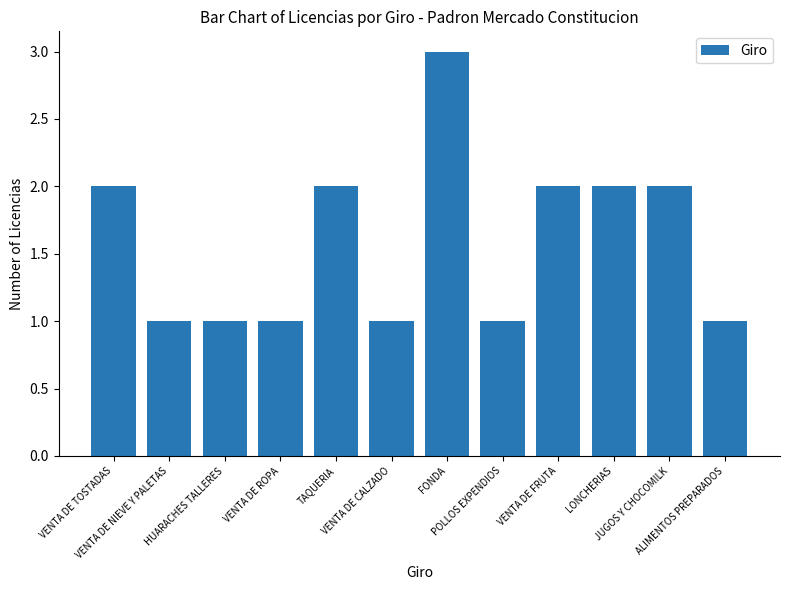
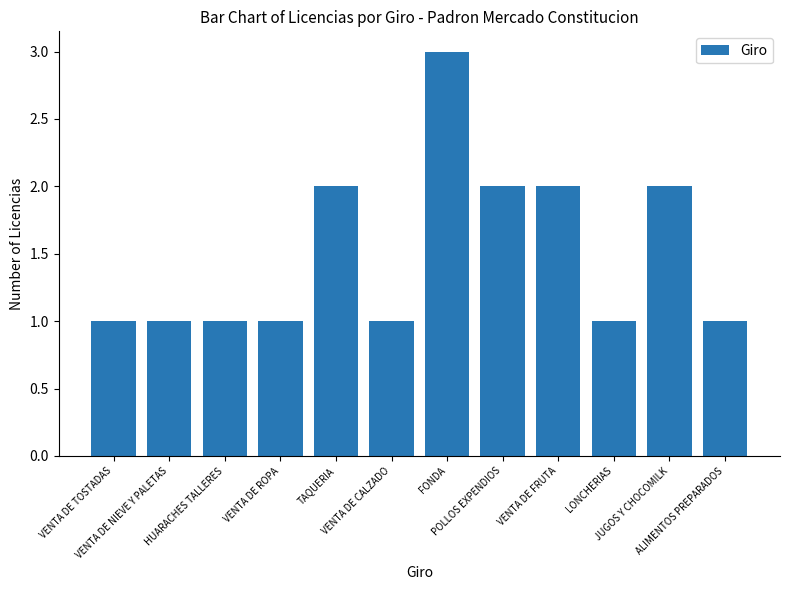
VENTA DE TOSTADAS: 2 -> 1
POLLOS EXPENDIOS: 1 -> 2
LONCHERIAS: 2 -> 1
